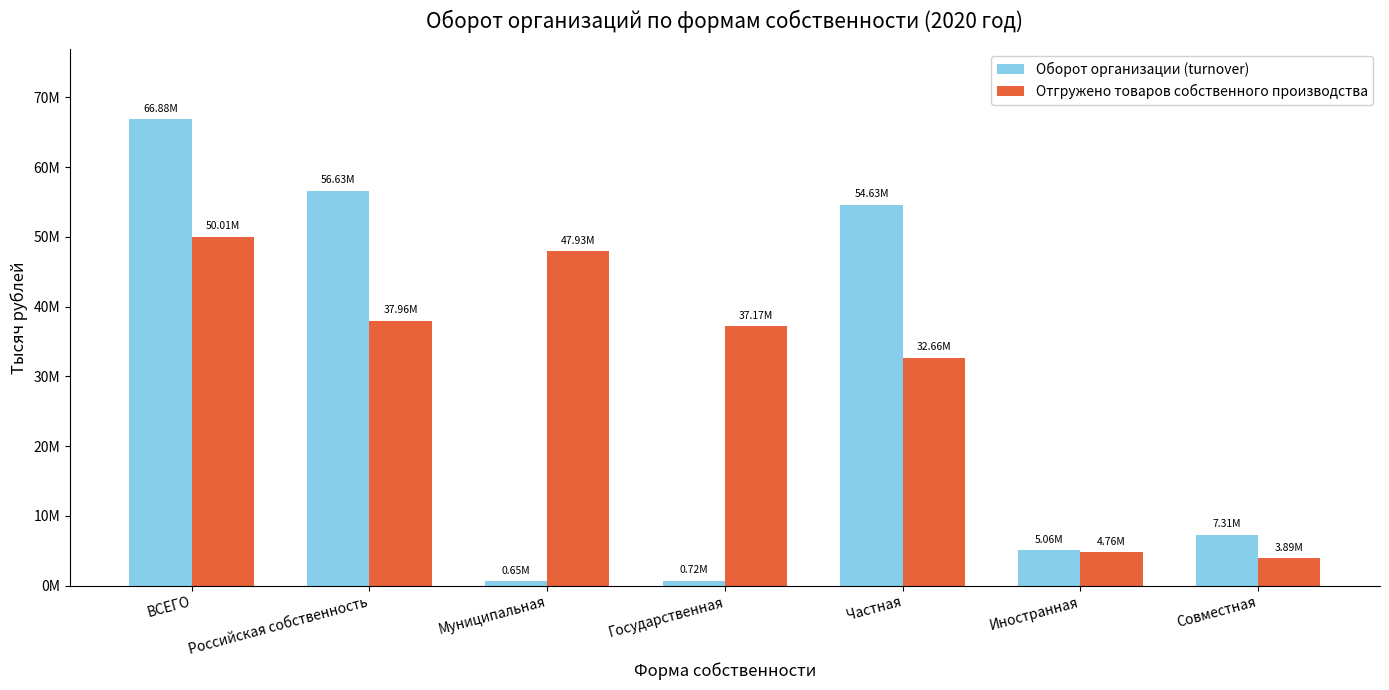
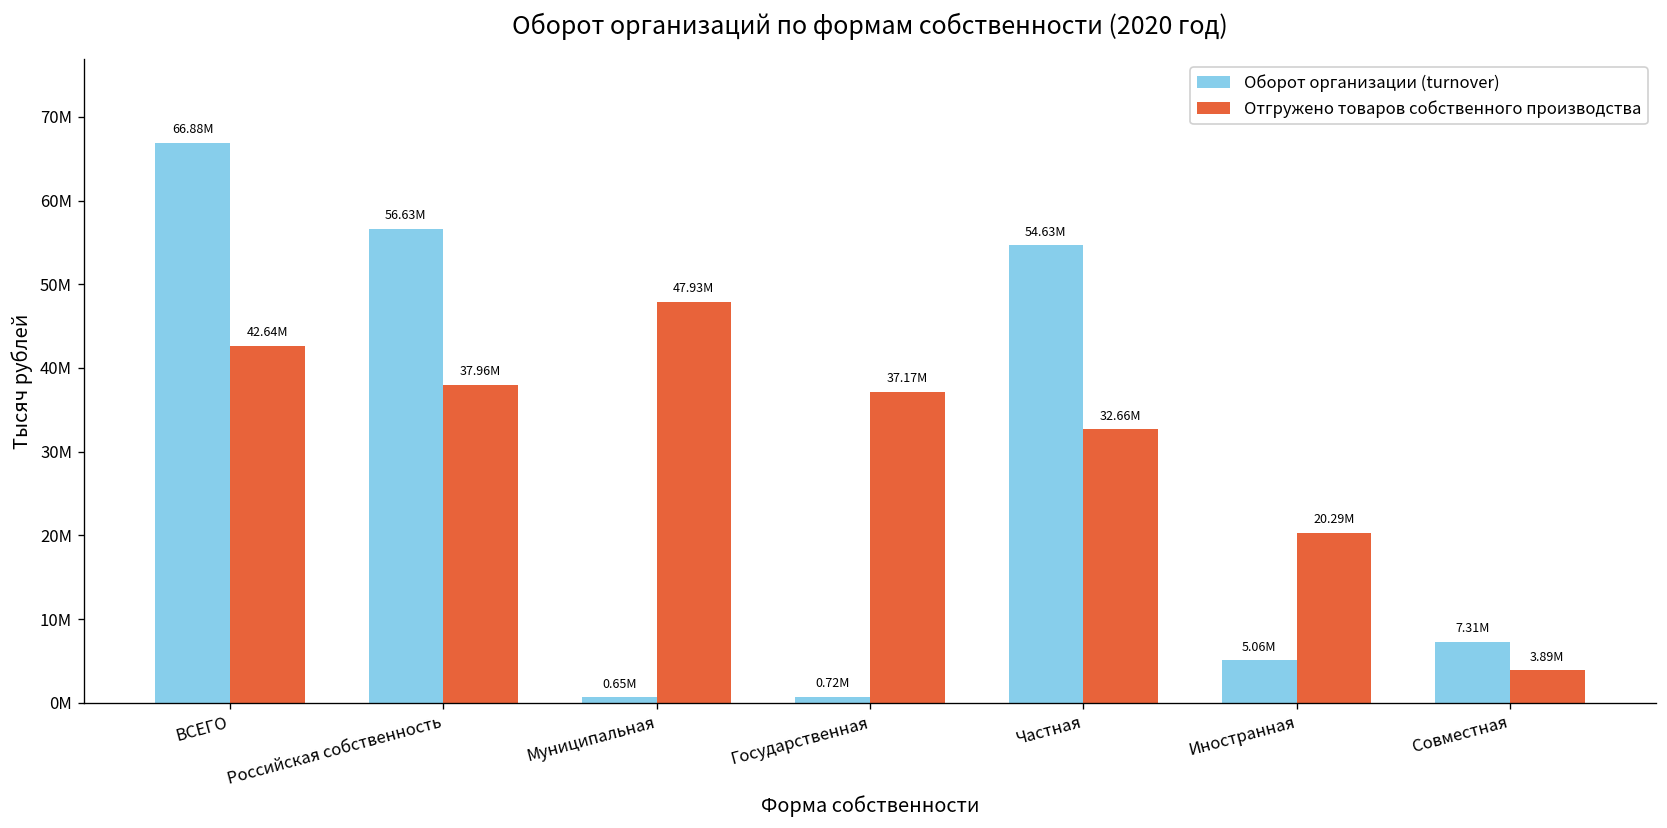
Отгружено товаров собственного производства, ВСЕГО: 50.01M -> 42.64M
Отгружено товаров собственного производства, Иностранная: 4.76M -> 20.29M
